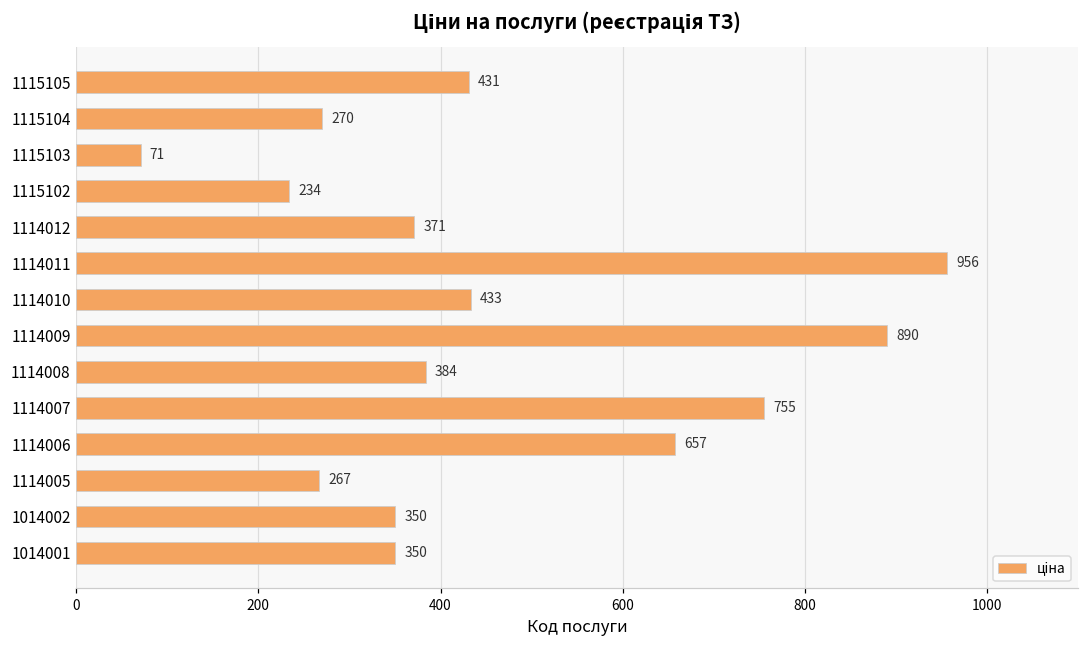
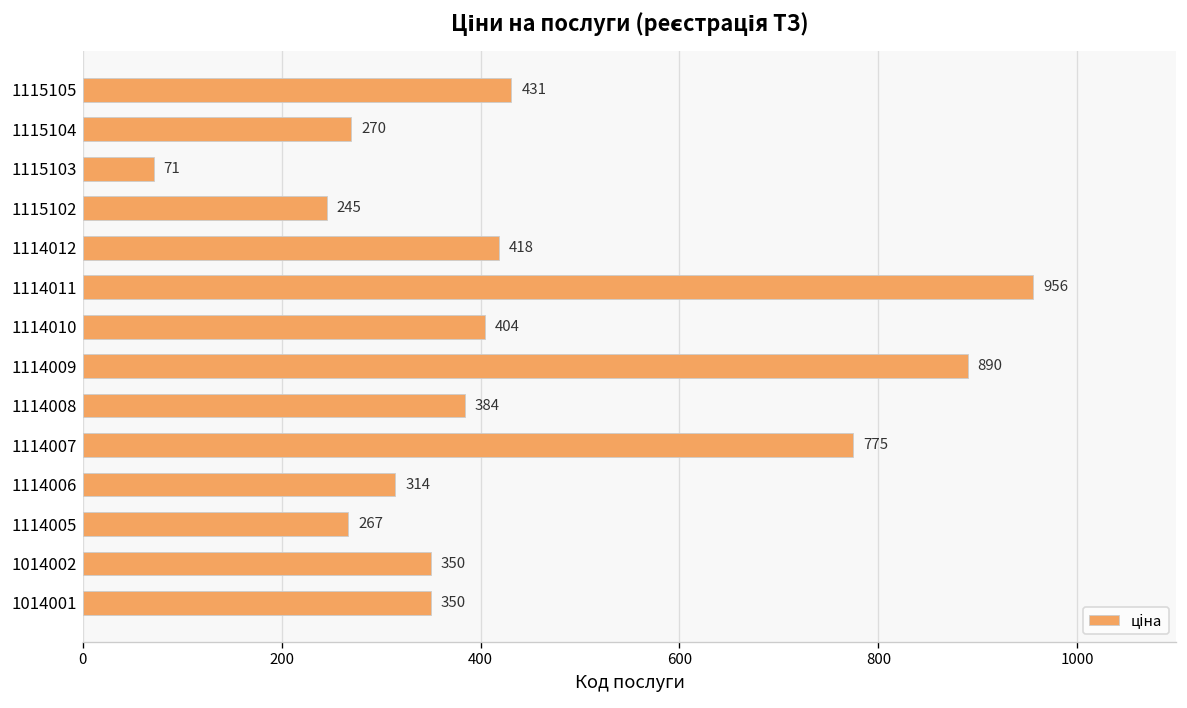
1115102: 234 -> 245
1114012: 371 -> 418
1114010: 433 -> 404
1114007: 755 -> 775
1114006: 657 -> 314
